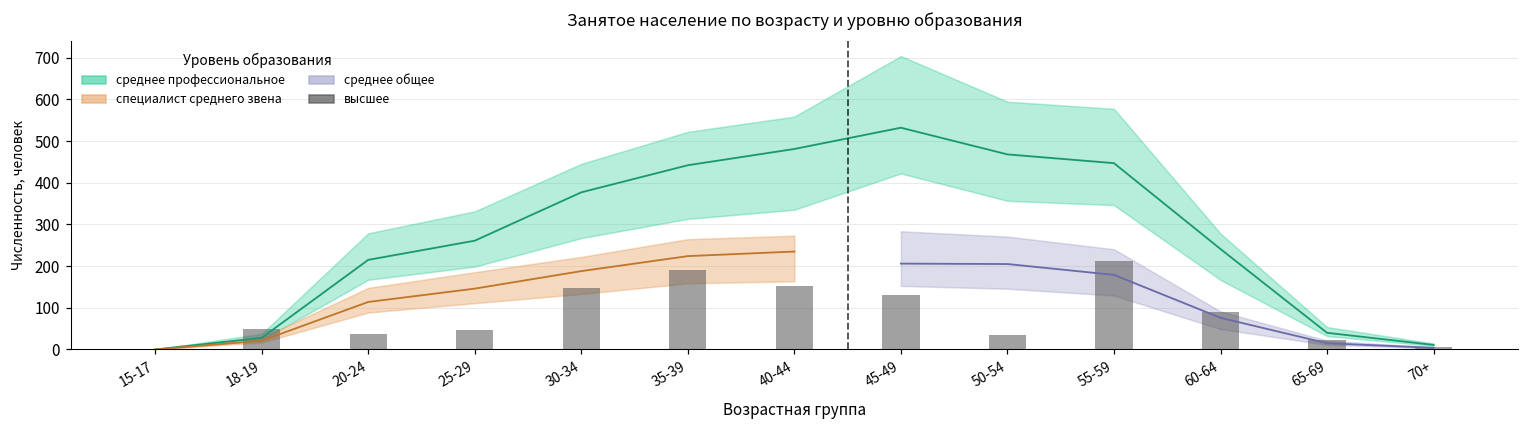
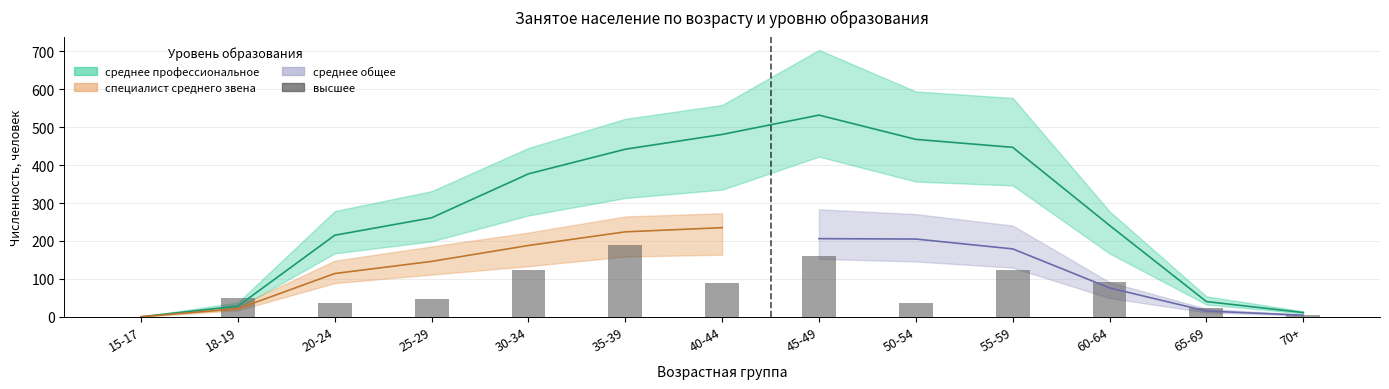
высшее, 30-34: 150 -> 120
высшее, 40-44: 150 -> 90
высшее, 45-49: 130 -> 160
высшее, 55-59: 210 -> 120
